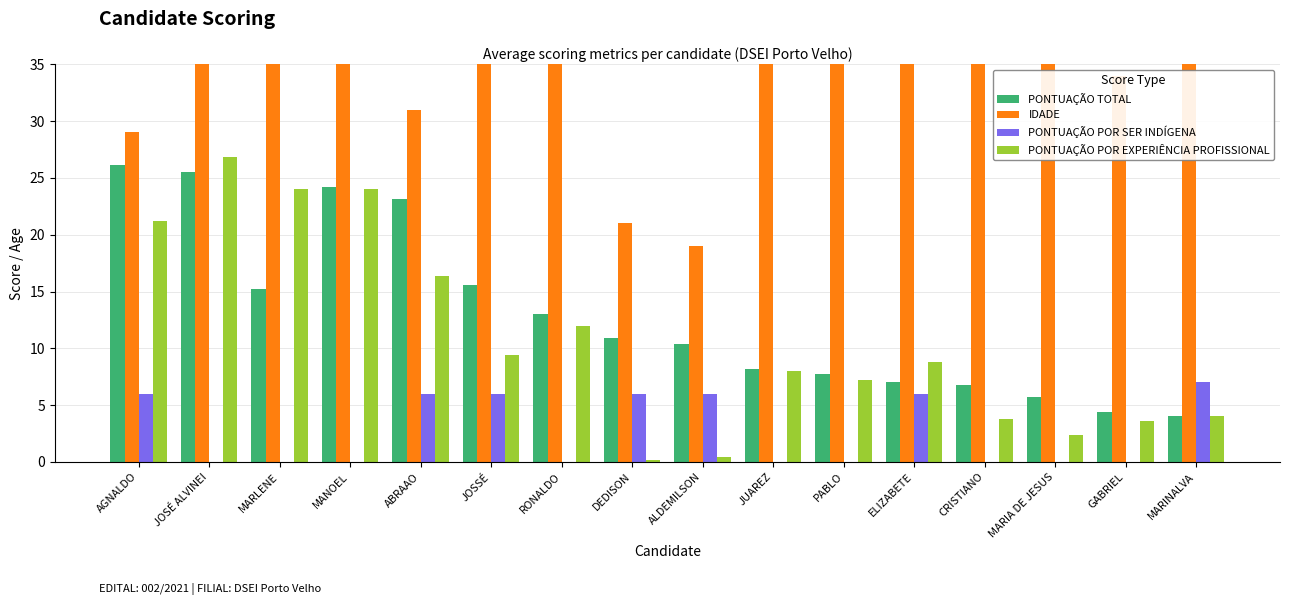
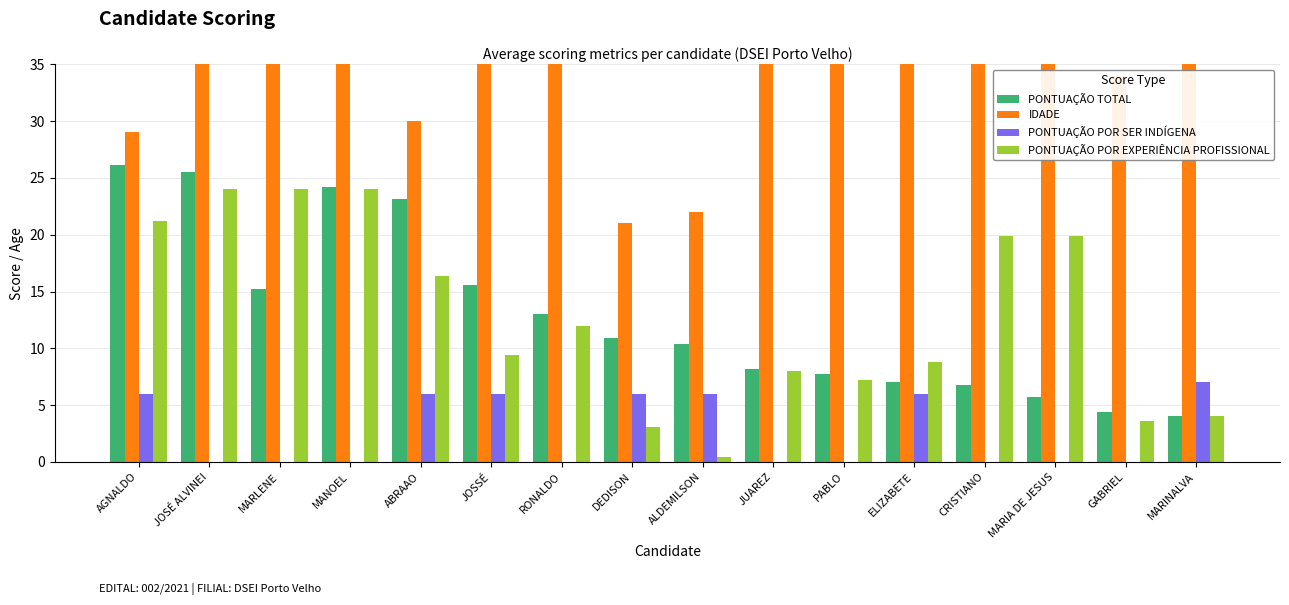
PONTUAÇÃO POR EXPERIÊNCIA PROFISSIONAL, JOSÉ ALVINEI: 26.8 -> 24.0
IDADE, ABRAAO: 31 -> 30
PONTUAÇÃO POR EXPERIÊNCIA PROFISSIONAL, DEDISON: 0.2 -> 3.1
IDADE, ALDEMILSON: 19 -> 22
PONTUAÇÃO POR EXPERIÊNCIA PROFISSIONAL, CRISTIANO: 3.8 -> 19.9
PONTUAÇÃO POR EXPERIÊNCIA PROFISSIONAL, MARIA DE JESUS: 2.4 -> 19.9
